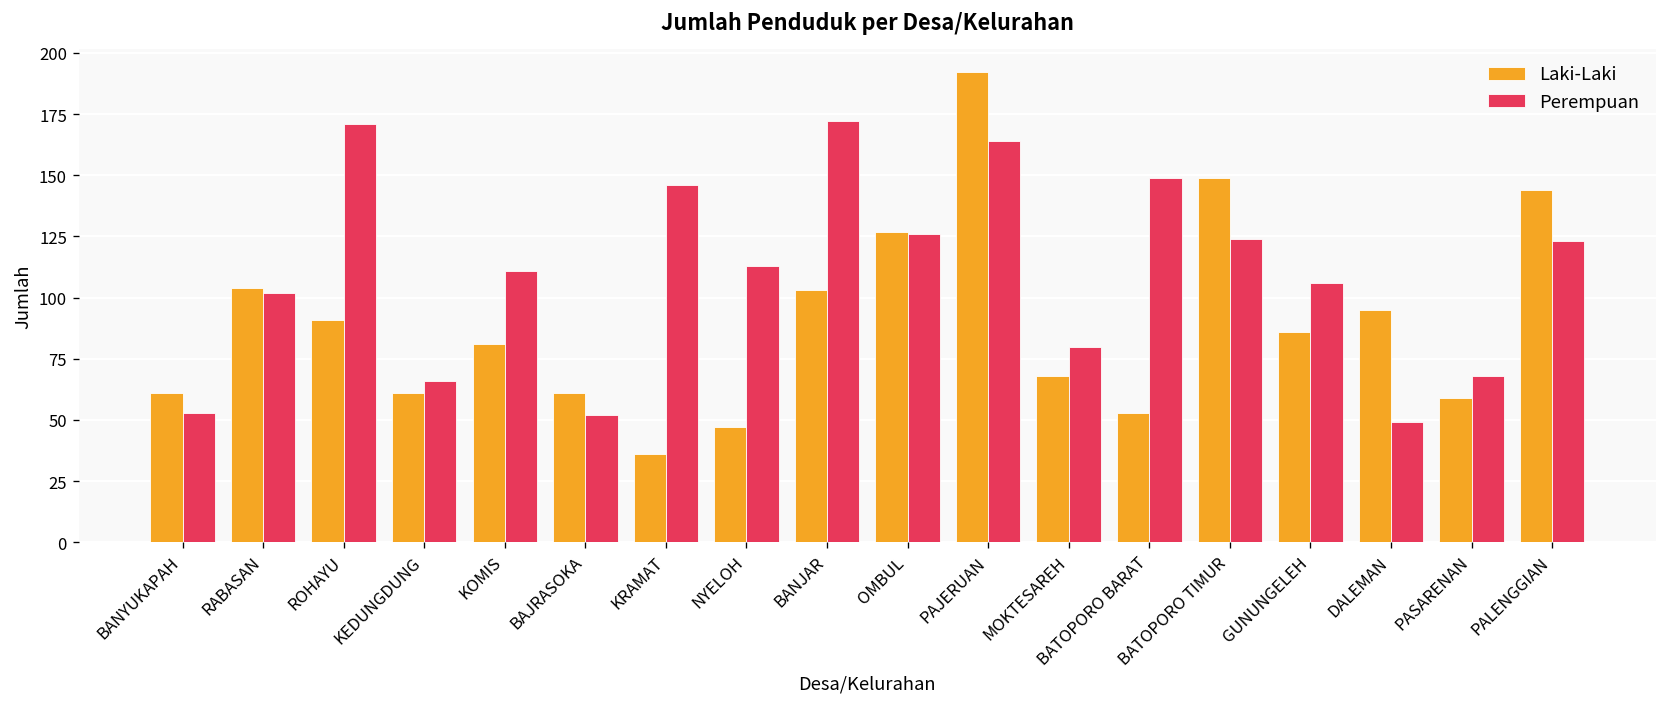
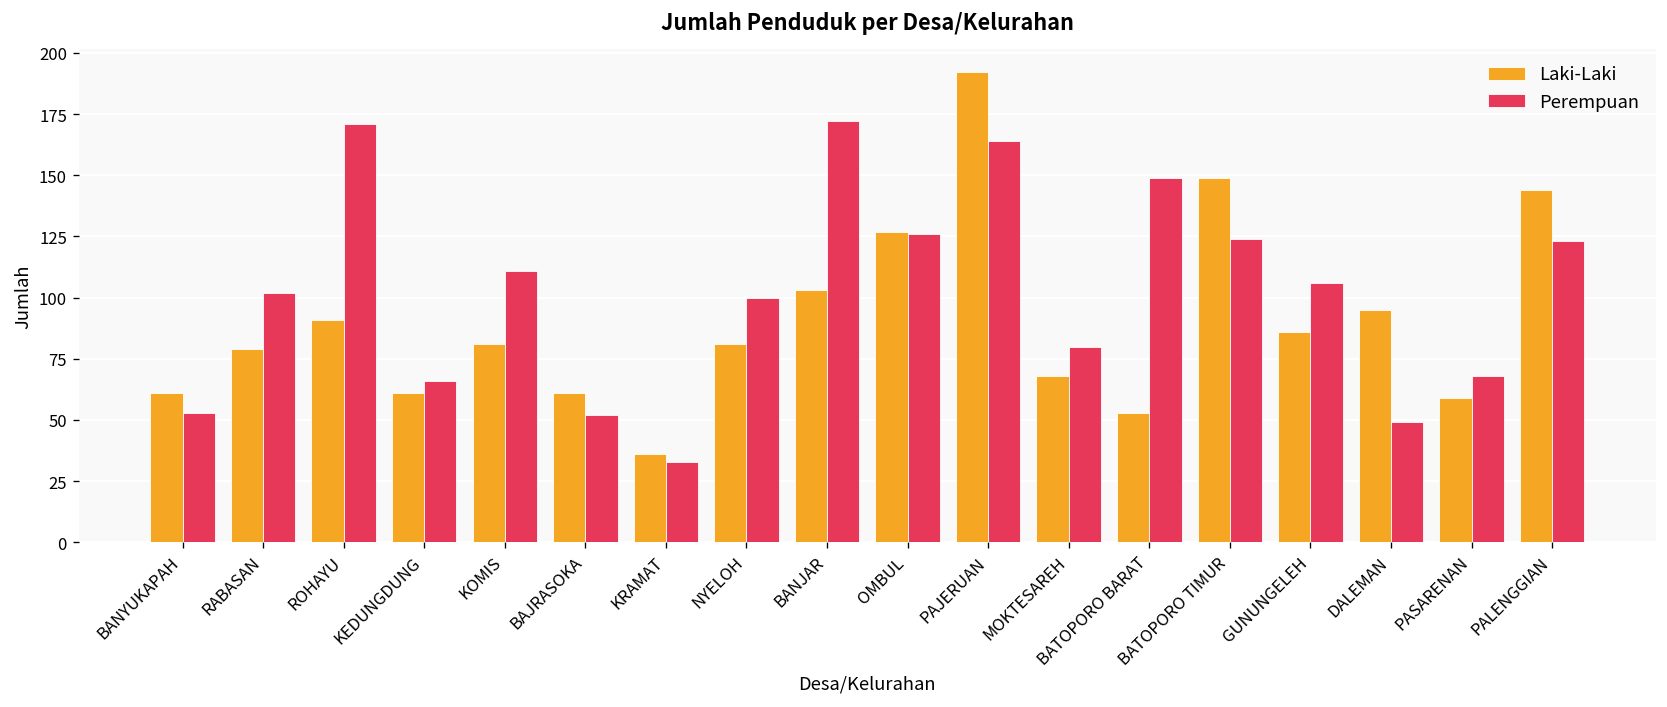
Laki-Laki, RABASAN: 104 -> 79
Perempuan, KRAMAT: 146 -> 33
Laki-Laki, NYELOH: 47 -> 81
Perempuan, NYELOH: 113 -> 100
